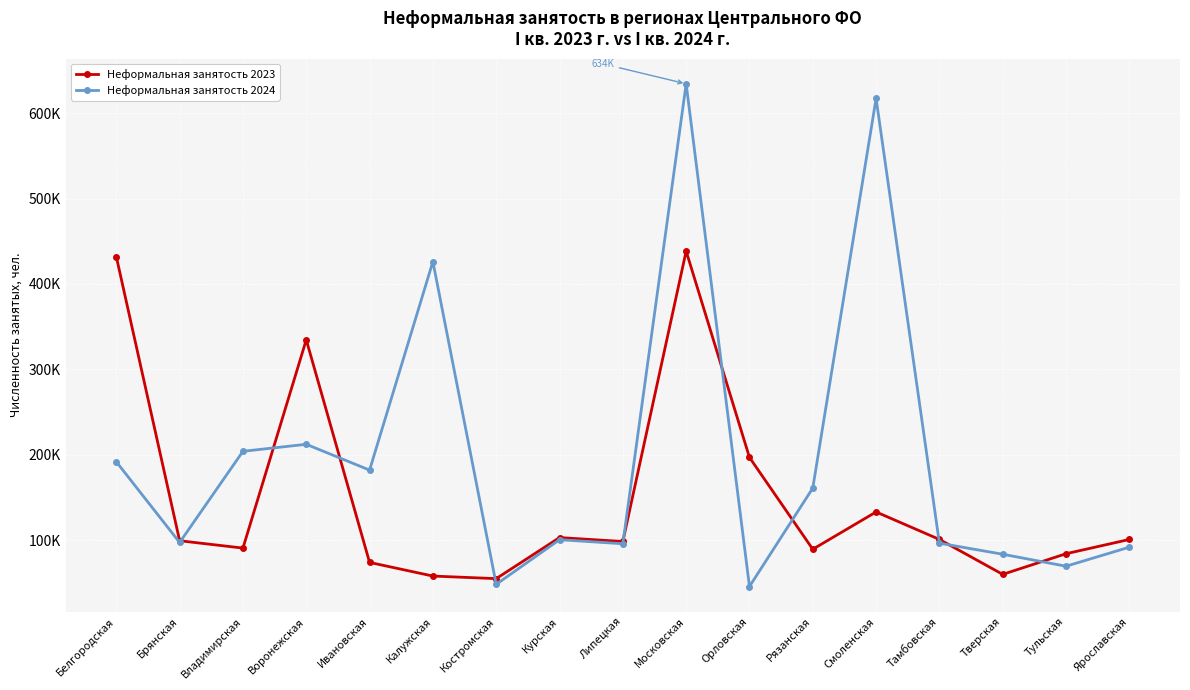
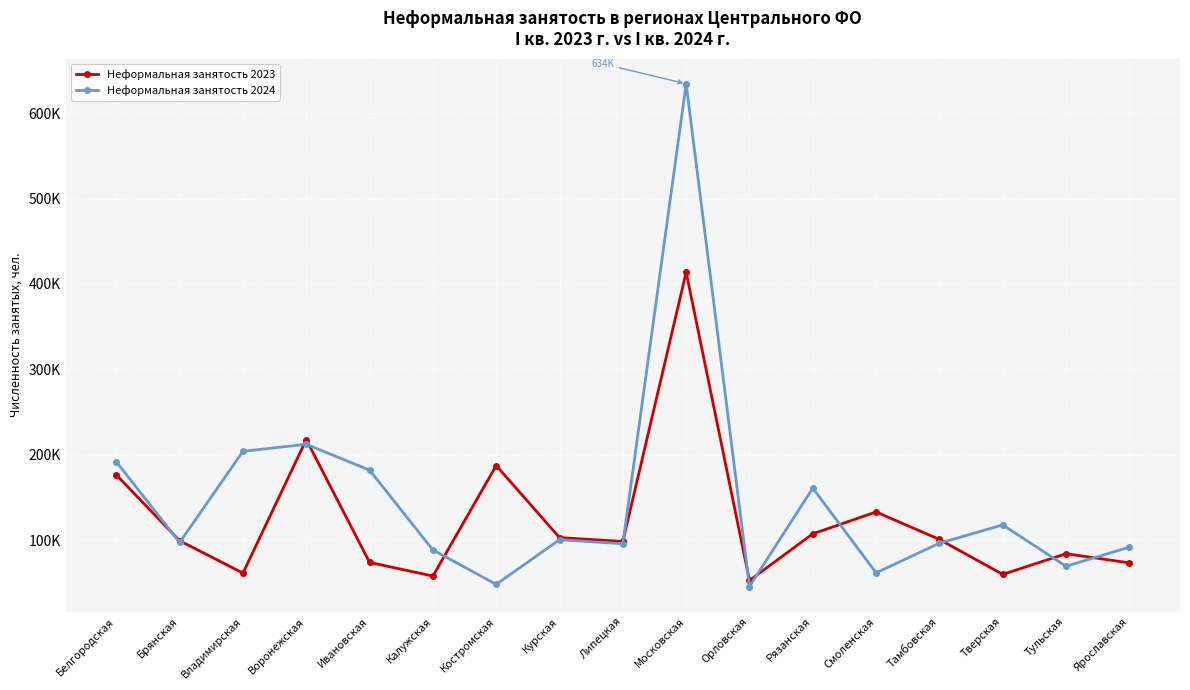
Неформальная занятость 2023, Белгородская: 430000 -> 180000
Неформальная занятость 2023, Владимирская: 90000 -> 60000
Неформальная занятость 2023, Воронежская: 330000 -> 220000
Неформальная занятость 2024, Калужская: 430000 -> 90000
Неформальная занятость 2023, Костромская: 50000 -> 190000
Неформальная занятость 2023, Московская: 440000 -> 410000
Неформальная занятость 2023, Орловская: 200000 -> 50000
Неформальная занятость 2023, Рязанская: 90000 -> 110000
Неформальная занятость 2024, Смоленская: 620000 -> 60000
Неформальная занятость 2024, Тверская: 80000 -> 120000
Неформальная занятость 2023, Ярославская: 100000 -> 70000
